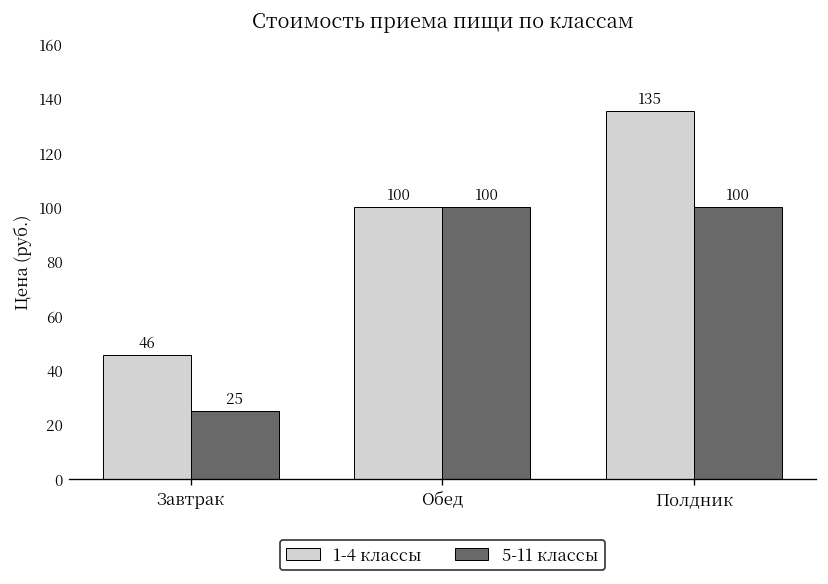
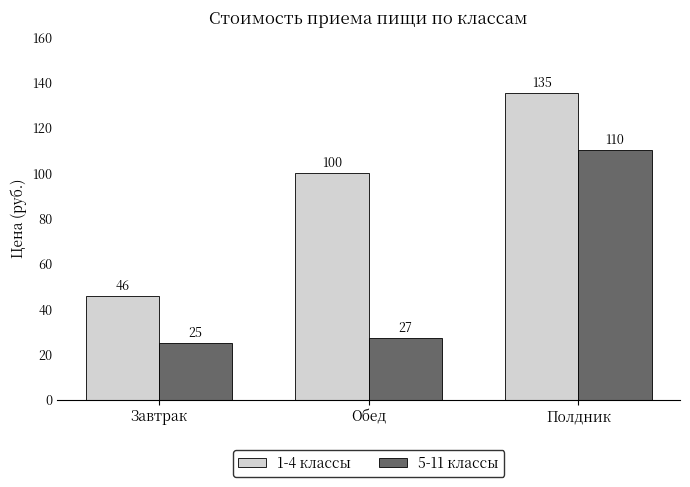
5-11 классы, Обед: 100 -> 27
5-11 классы, Полдник: 100 -> 110
